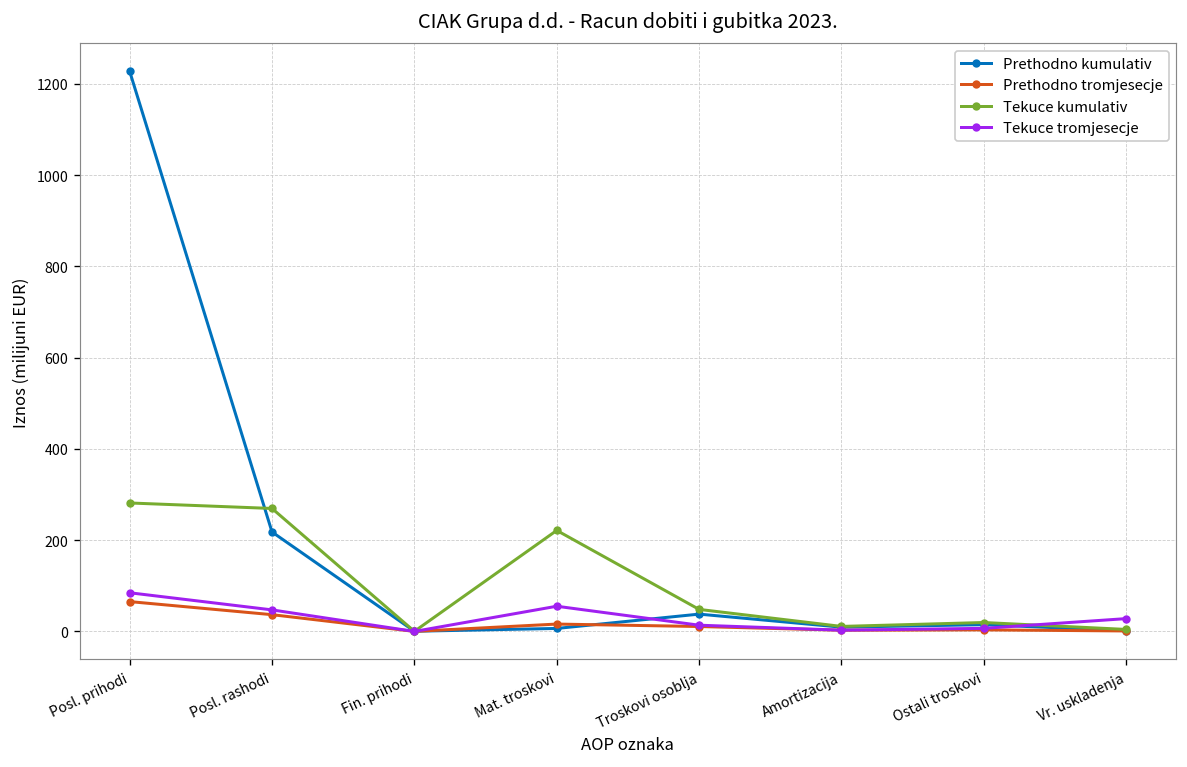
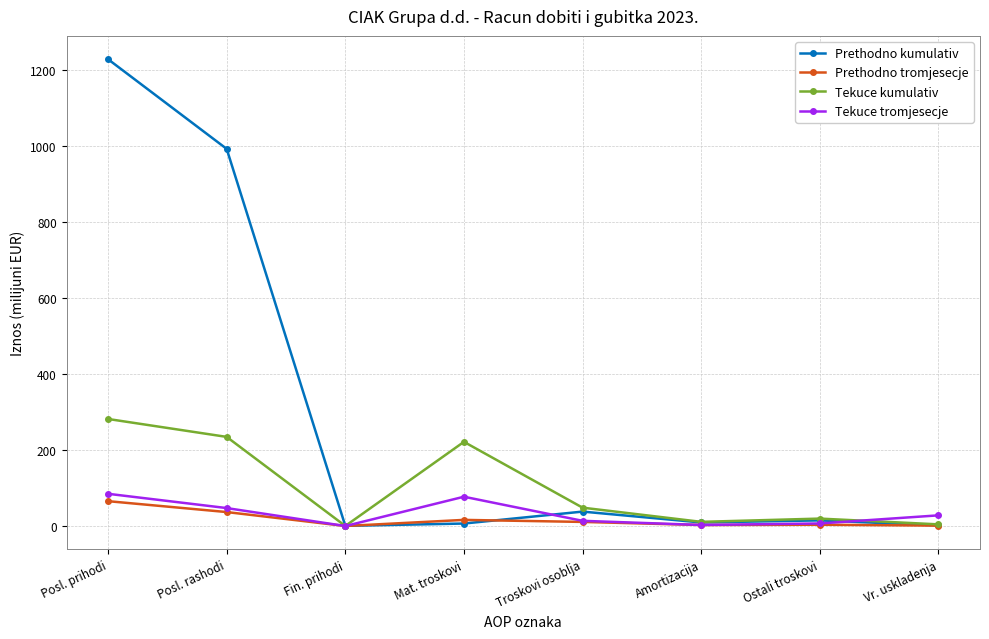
Prethodno kumulativ, Posl. rashodi: 220 -> 990
Tekuce kumulativ, Posl. rashodi: 270 -> 230
Tekuce tromjesecje, Mat. troskovi: 60 -> 80
